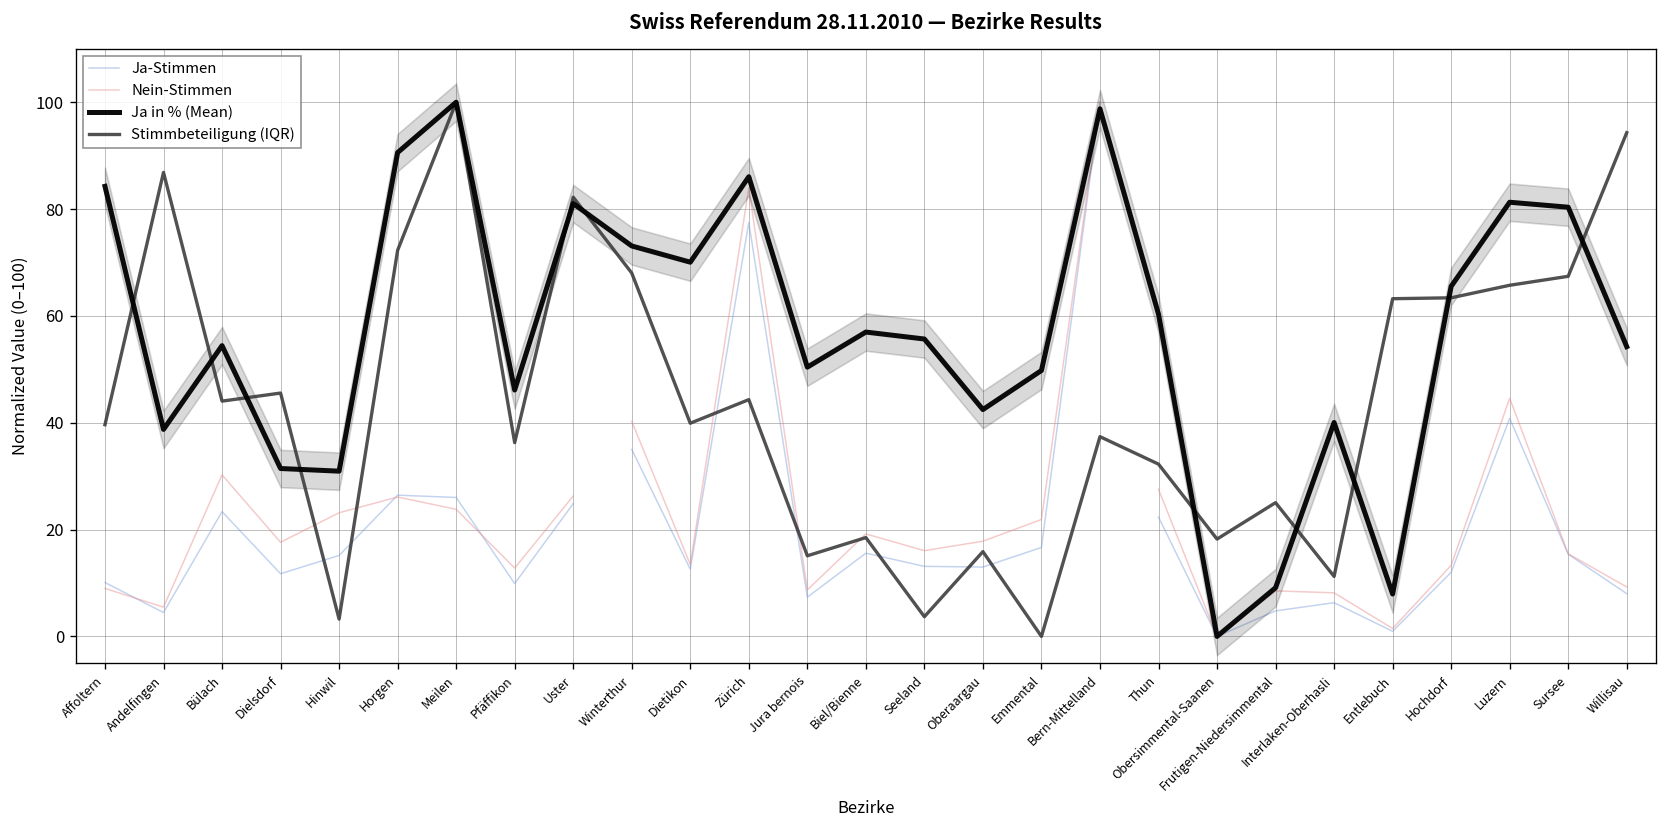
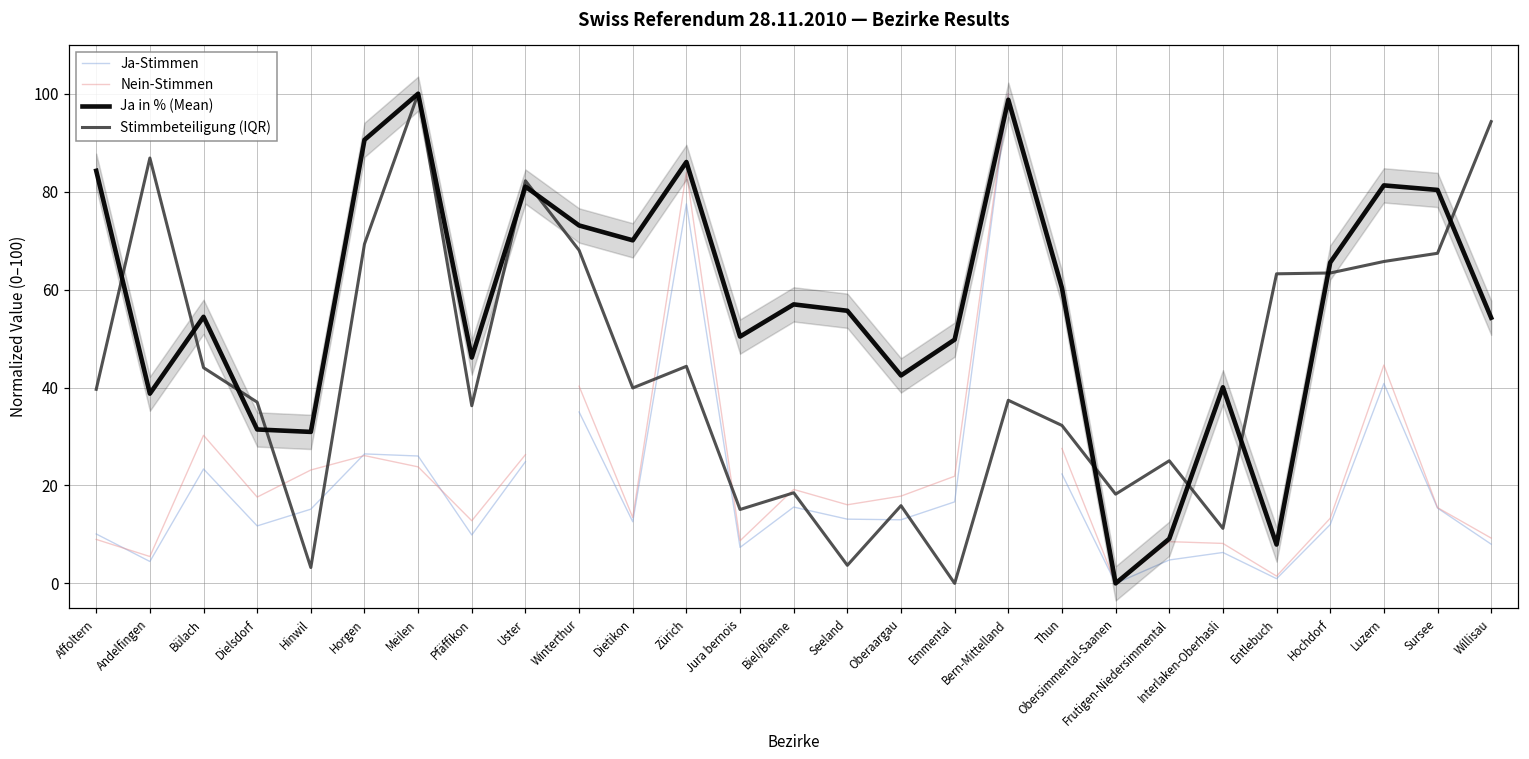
Stimmbeteiligung (IQR), Dielsdorf: 46 -> 37
Stimmbeteiligung (IQR), Horgen: 72 -> 69
